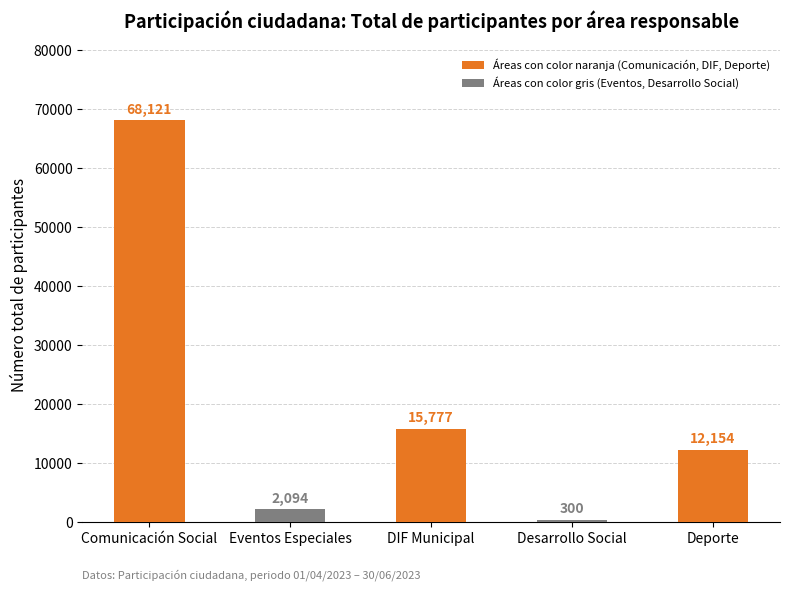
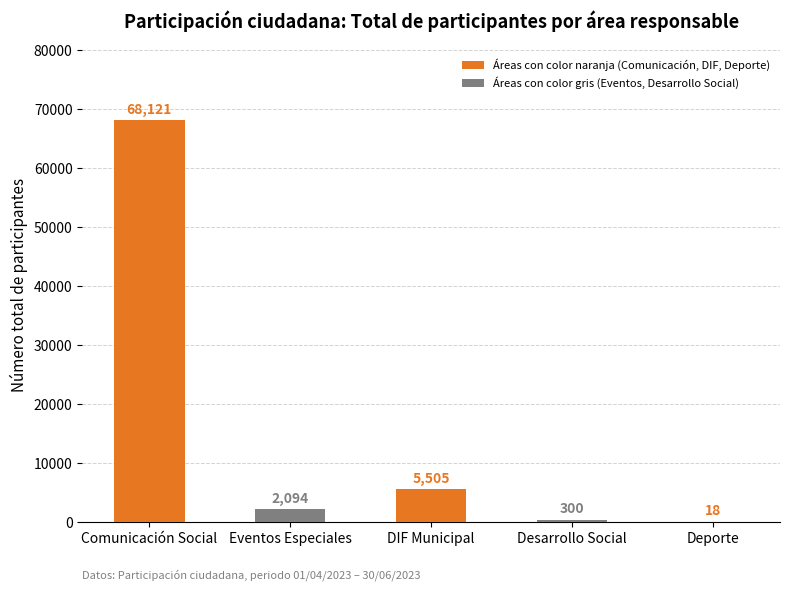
DIF Municipal: 15,777 -> 5,505
Deporte: 12,154 -> 18
